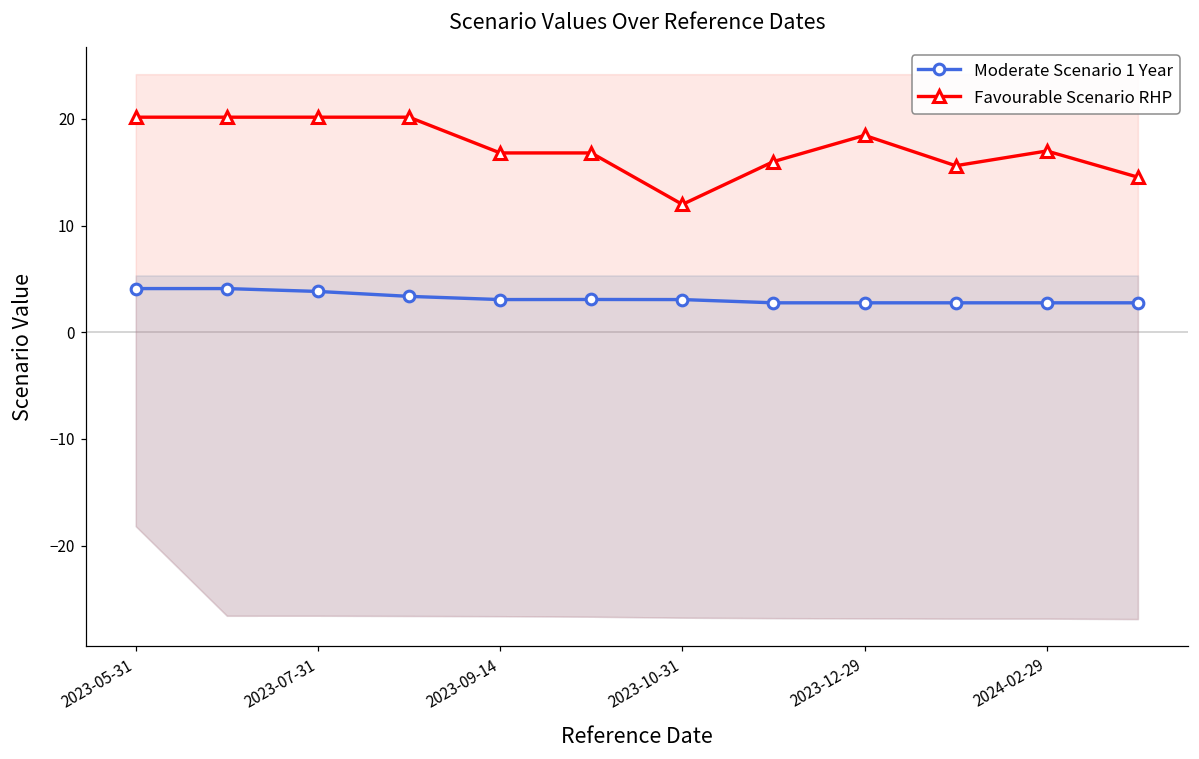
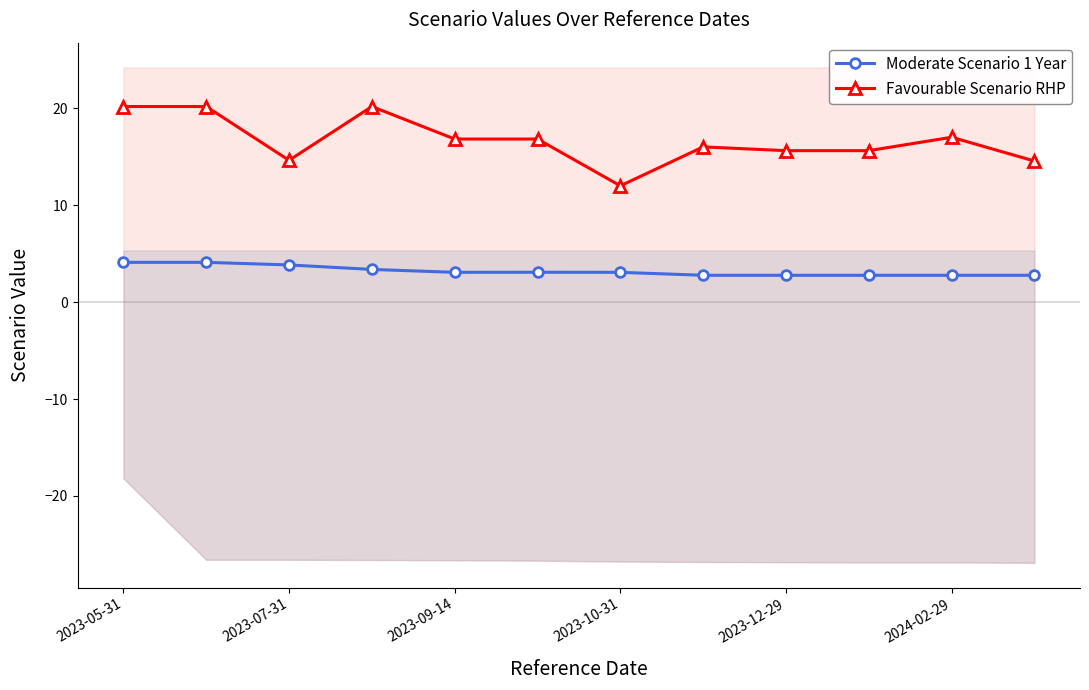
Favourable Scenario RHP, 2023-07-31: 20 -> 15
Favourable Scenario RHP, 2023-12-29: 18 -> 16
